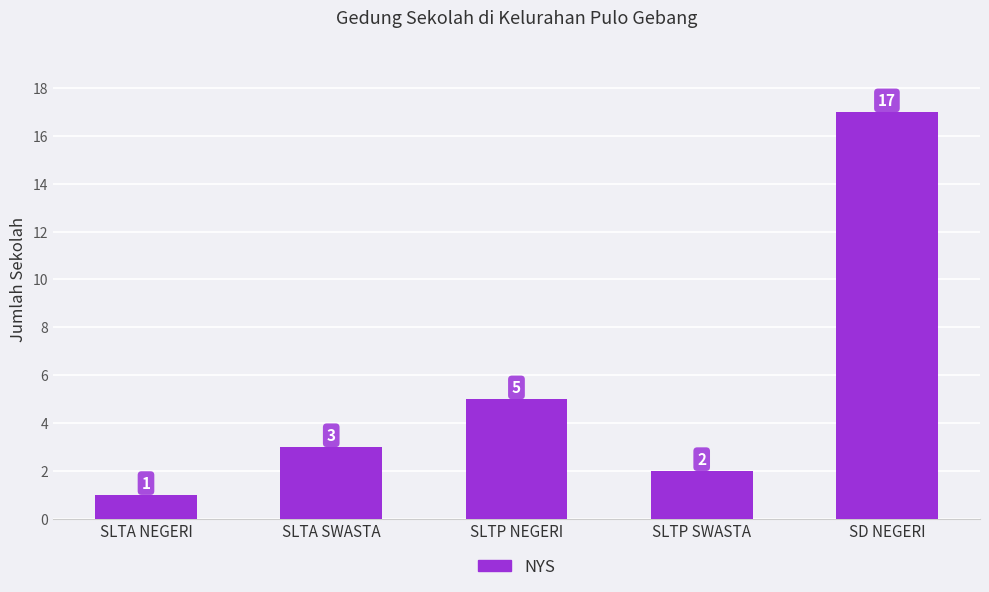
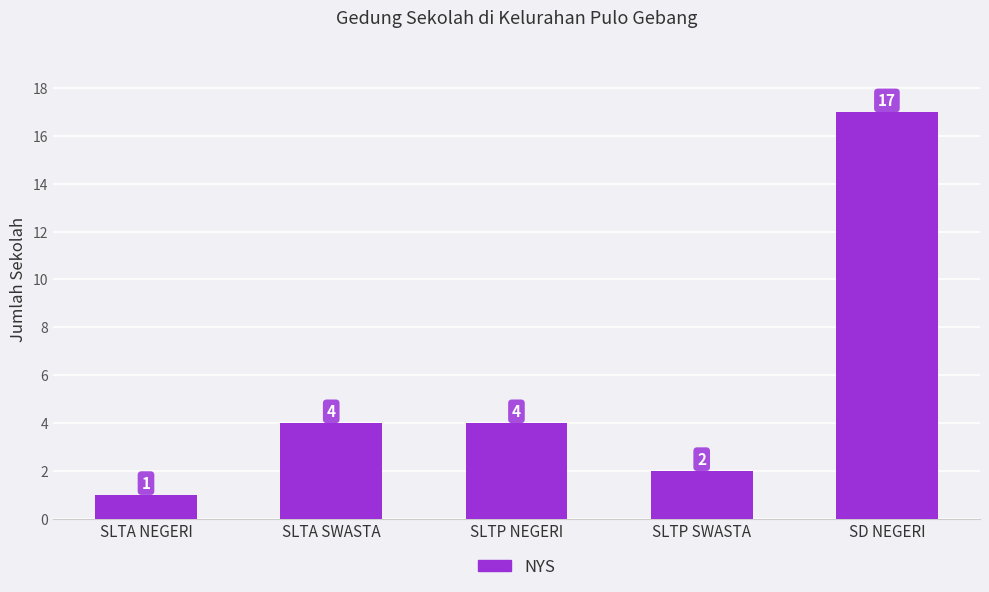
SLTA SWASTA: 3 -> 4
SLTP NEGERI: 5 -> 4
